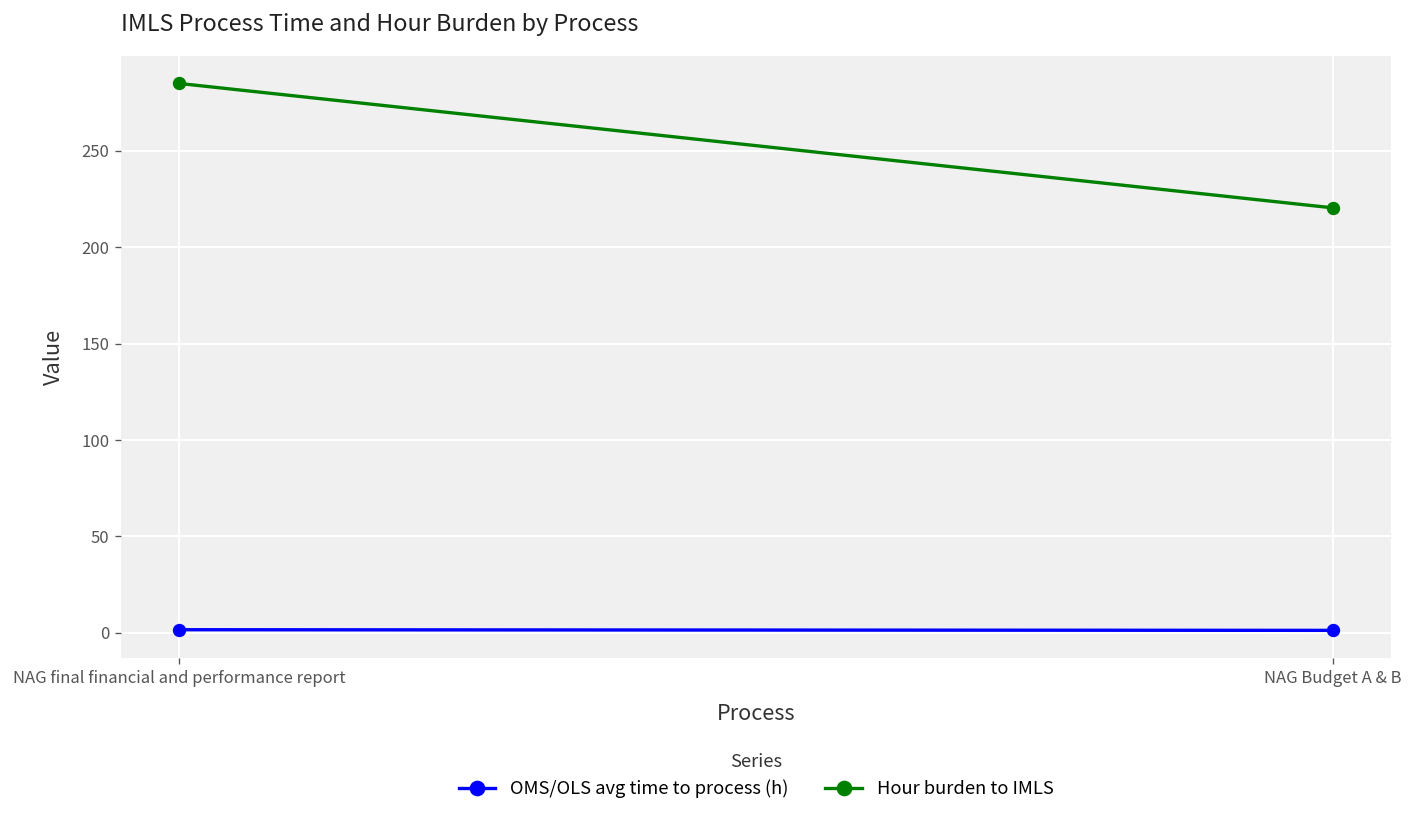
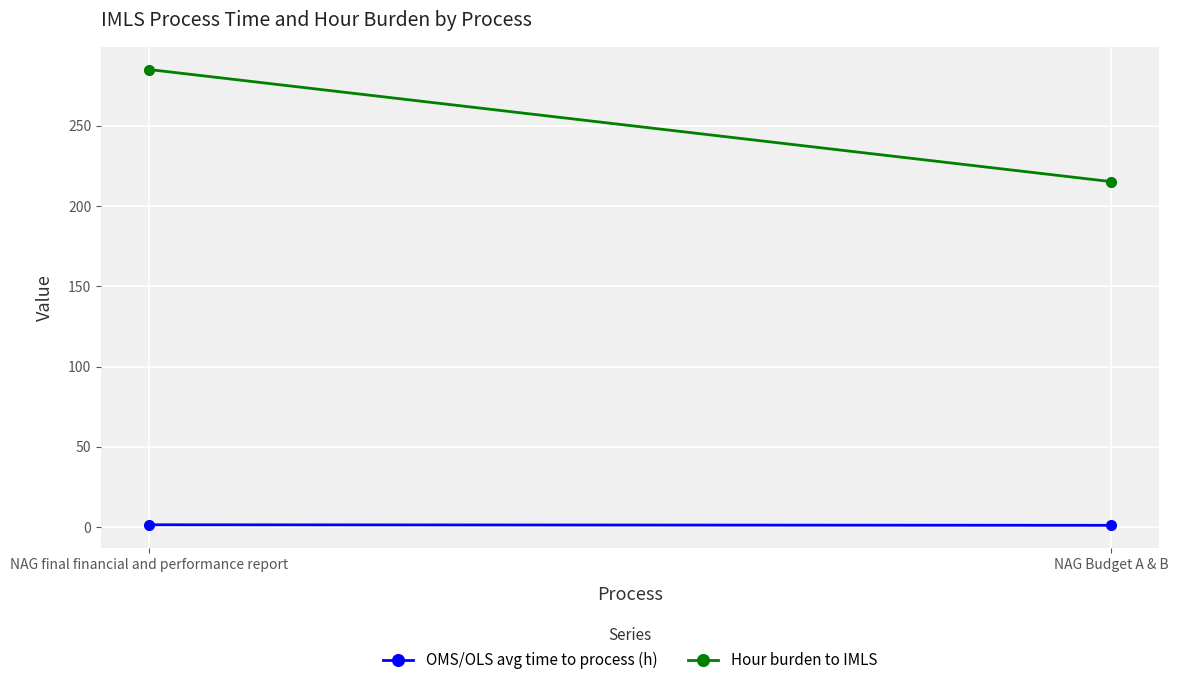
Hour burden to IMLS, NAG Budget A & B: 220 -> 215
